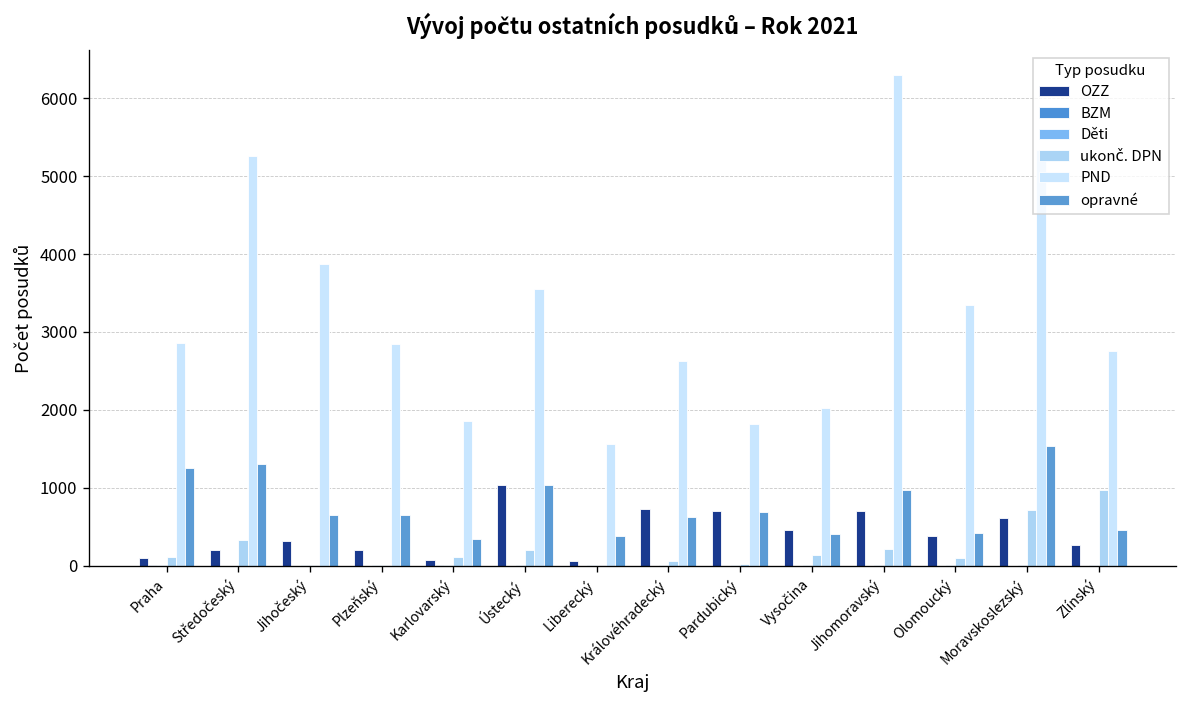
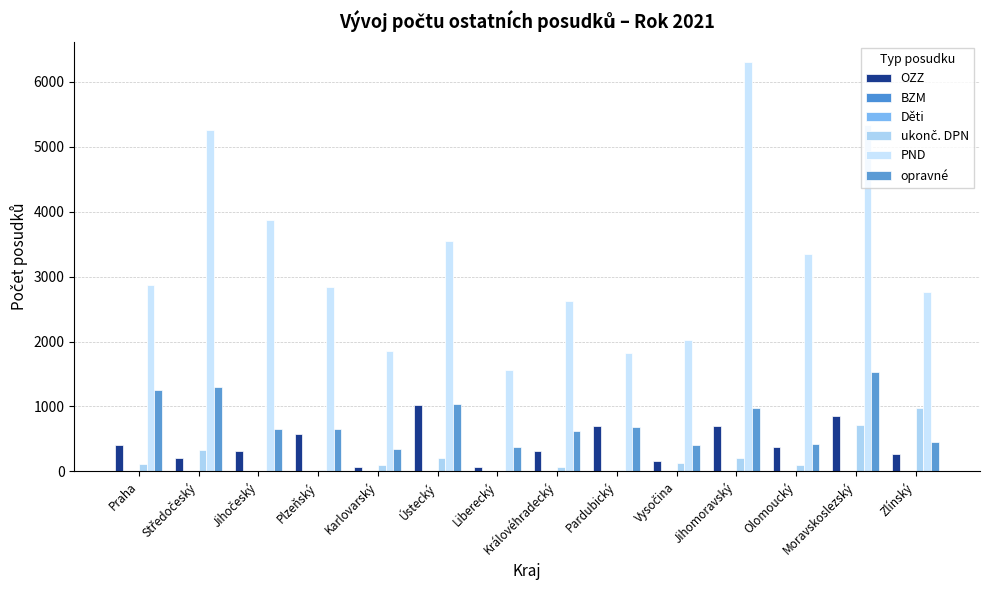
OZZ, Praha: 100 -> 400
OZZ, Plzeňský: 200 -> 600
OZZ, Královéhradecký: 700 -> 300
OZZ, Vysočina: 500 -> 200
OZZ, Moravskoslezský: 600 -> 900
